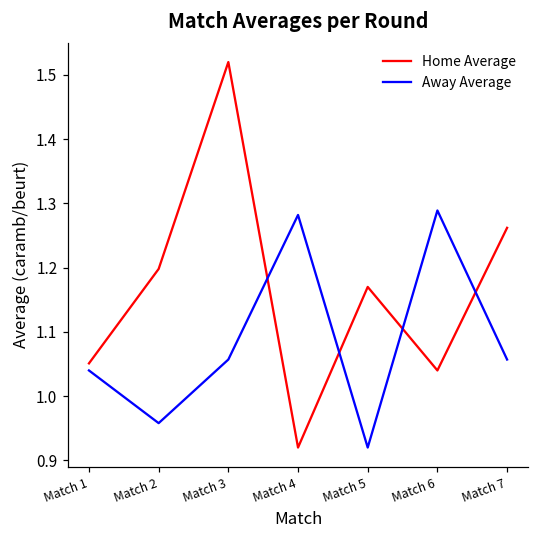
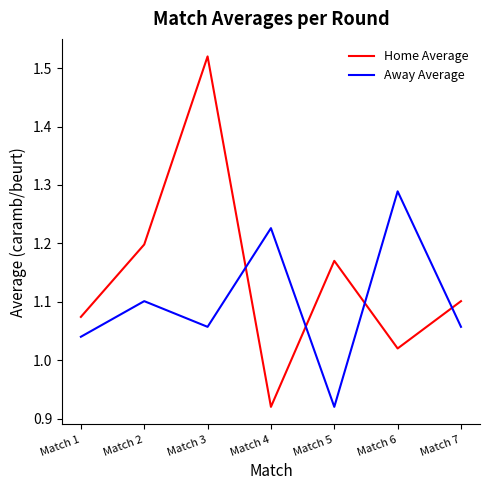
Home Average, Match 1: 1.05 -> 1.07
Away Average, Match 2: 0.96 -> 1.10
Away Average, Match 4: 1.28 -> 1.23
Home Average, Match 6: 1.04 -> 1.02
Home Average, Match 7: 1.26 -> 1.10
